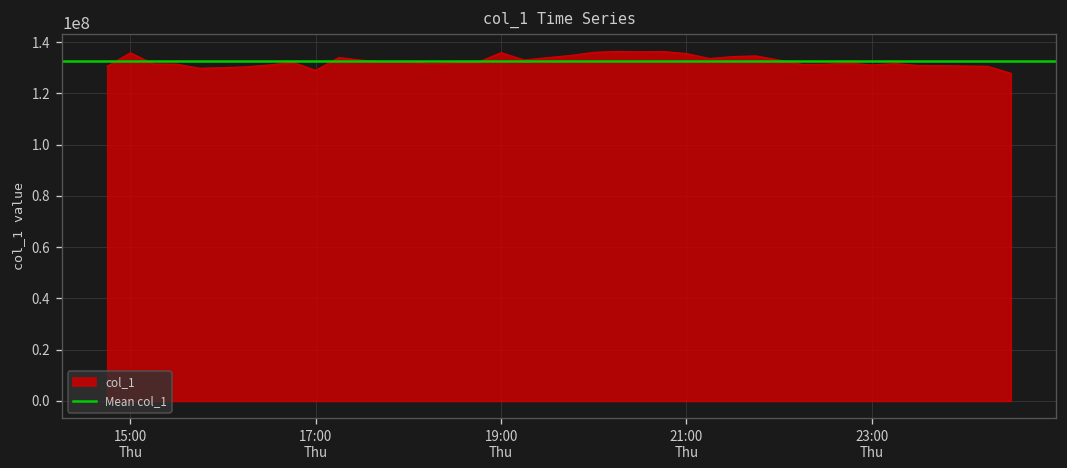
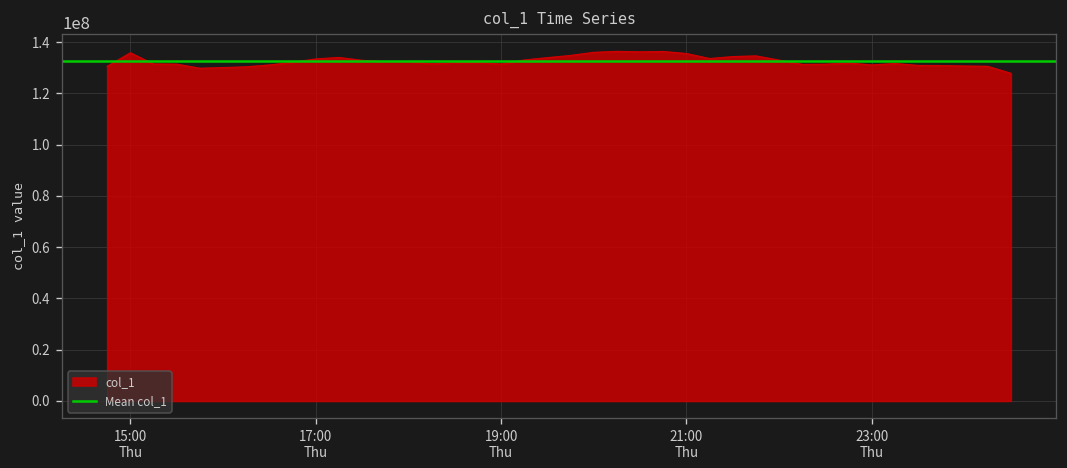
17:00 Thu: 129000000 -> 133000000
19:00 Thu: 136000000 -> 131000000
